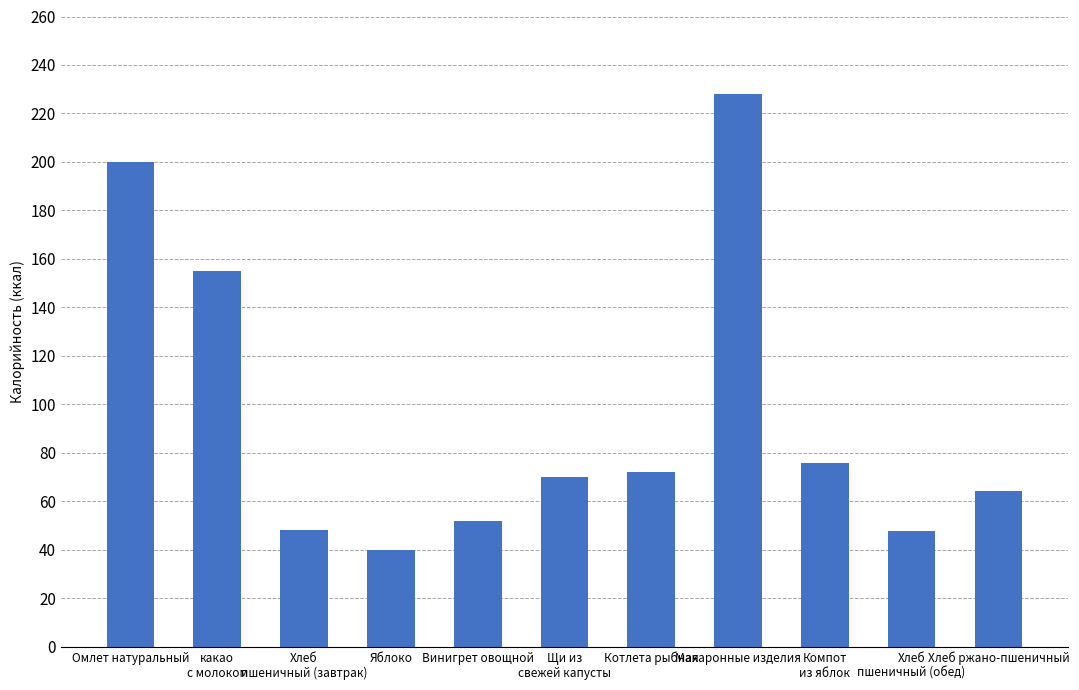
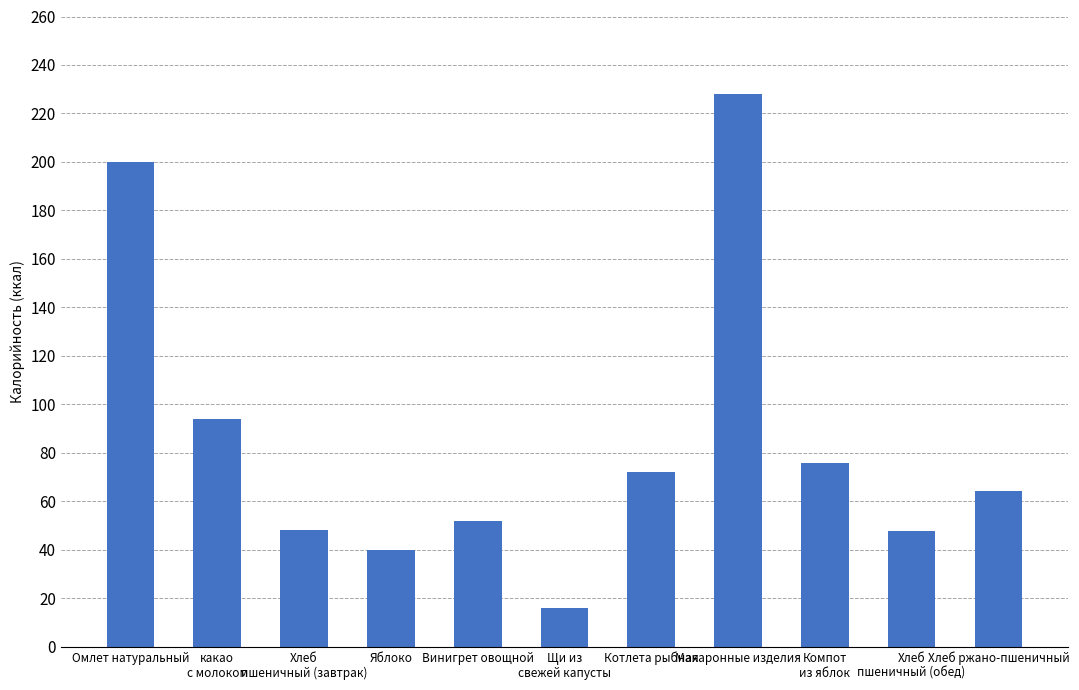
какао с молоком: 155 -> 94
Щи из свежей капусты: 70 -> 16
